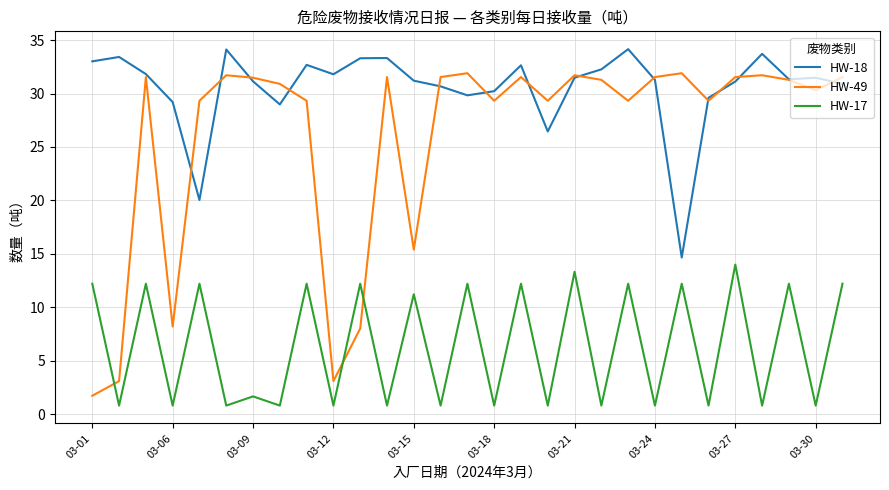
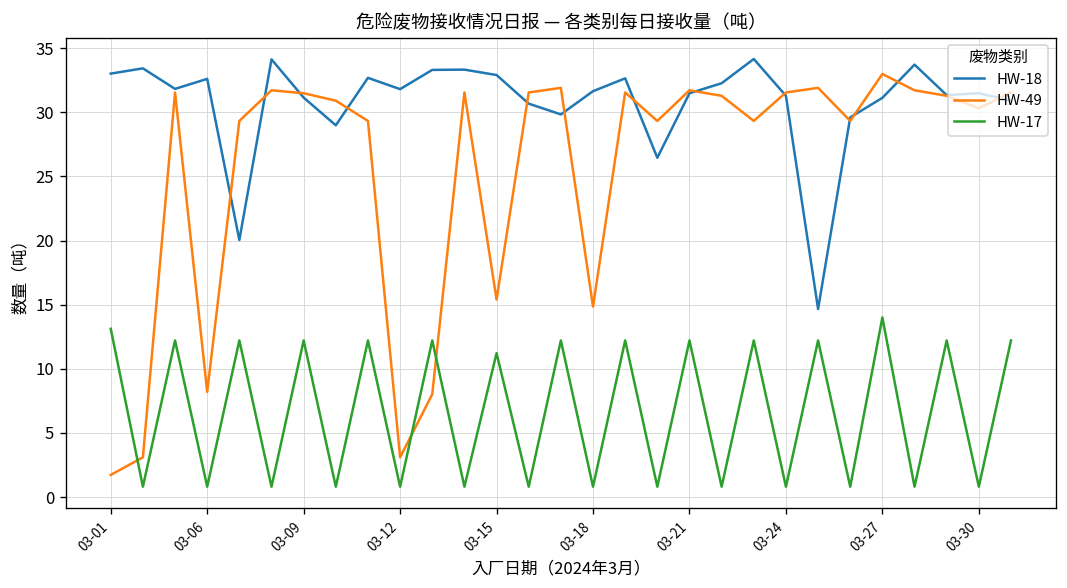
HW-17, 03-01: 12.2 -> 13.1
HW-18, 03-06: 29.2 -> 32.6
HW-17, 03-09: 1.7 -> 12.2
HW-18, 03-15: 31.2 -> 32.9
HW-18, 03-18: 30.2 -> 31.6
HW-49, 03-18: 29.3 -> 14.9
HW-17, 03-21: 13.3 -> 12.2
HW-49, 03-27: 31.5 -> 33.0
